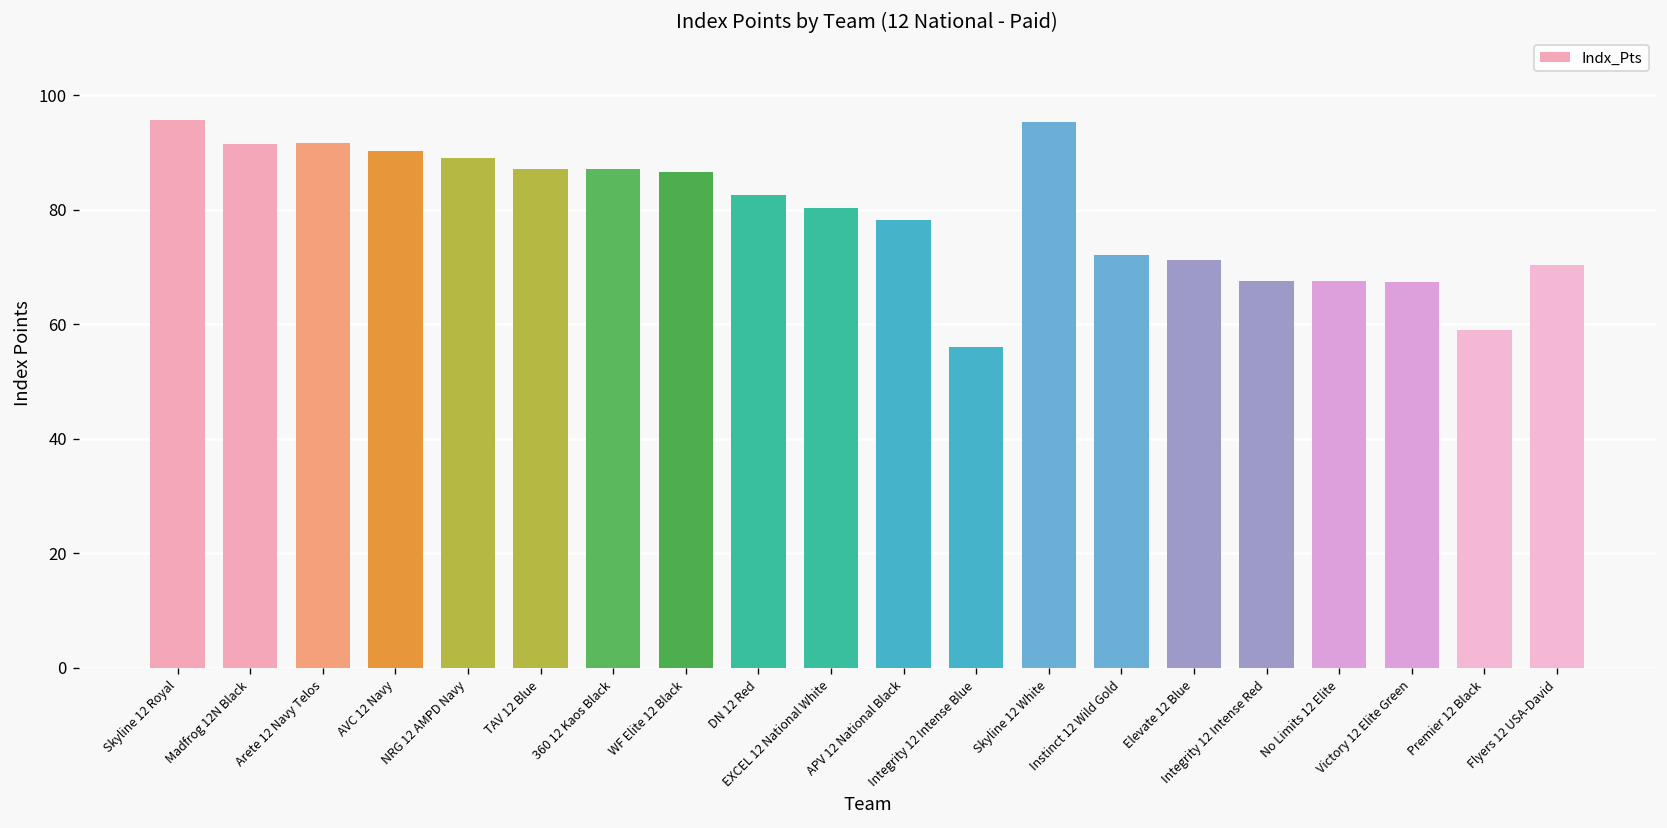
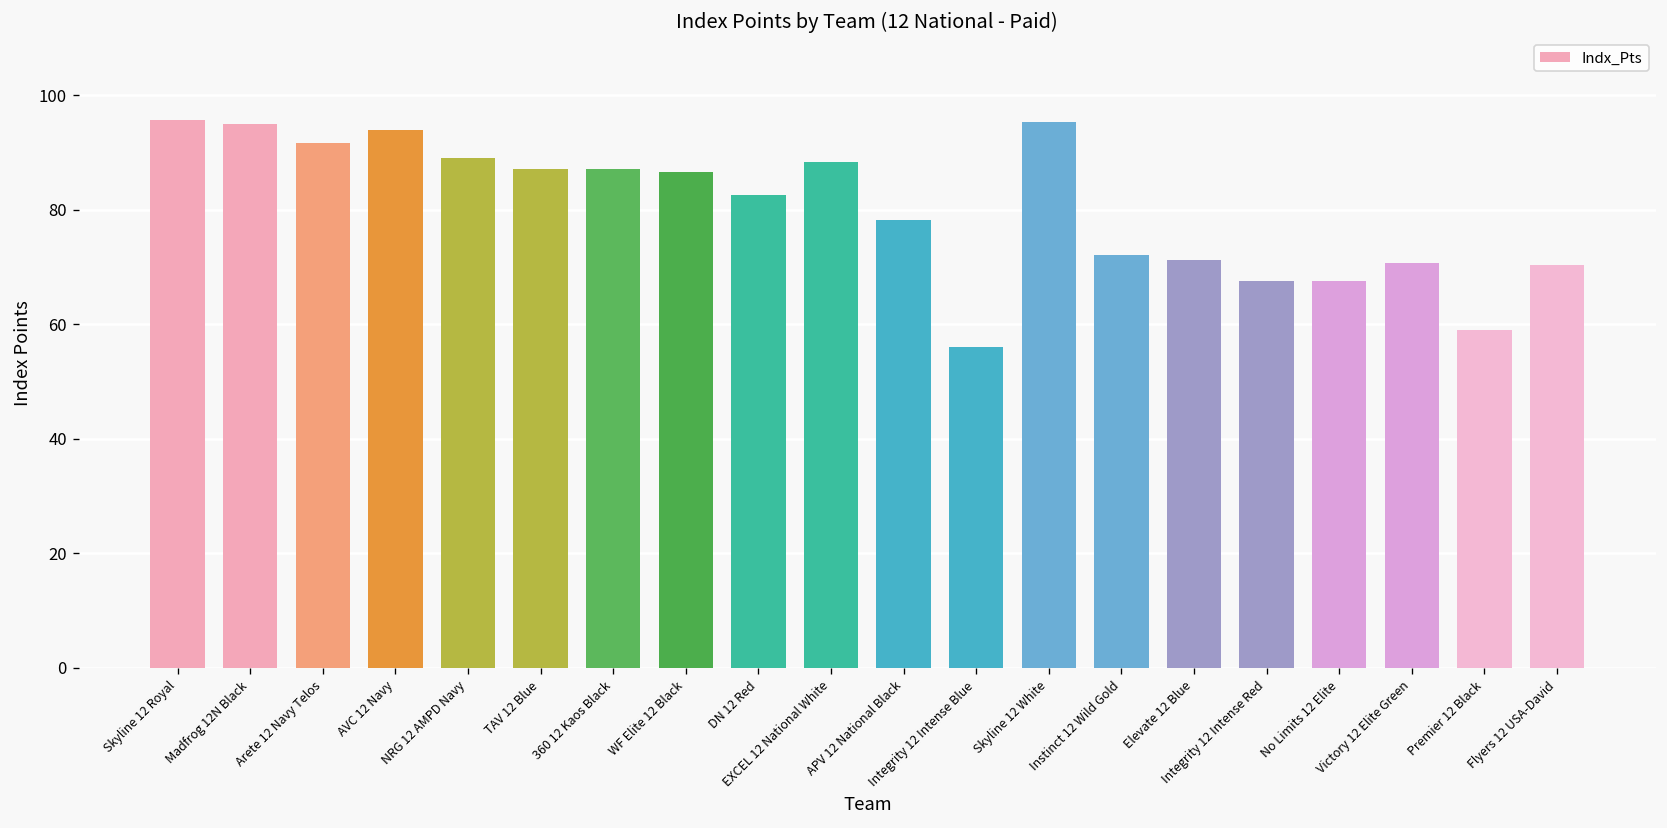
Madfrog 12N Black: 91 -> 95
AVC 12 Navy: 90 -> 94
EXCEL 12 National White: 80 -> 88
Victory 12 Elite Green: 67 -> 71
